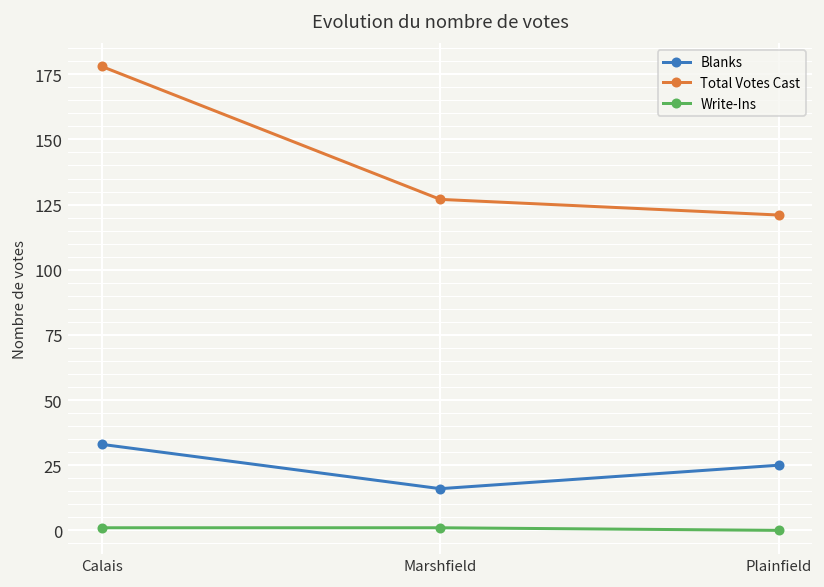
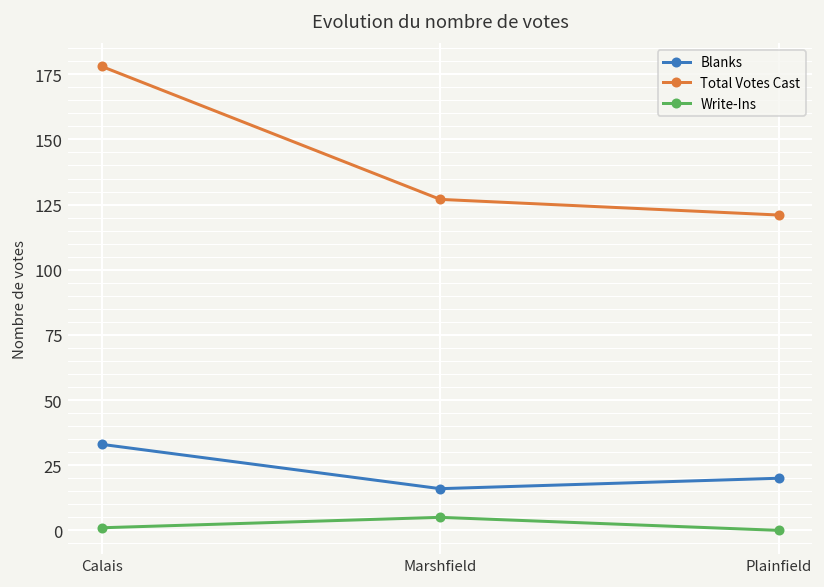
Write-Ins, Marshfield: 1 -> 5
Blanks, Plainfield: 25 -> 20
